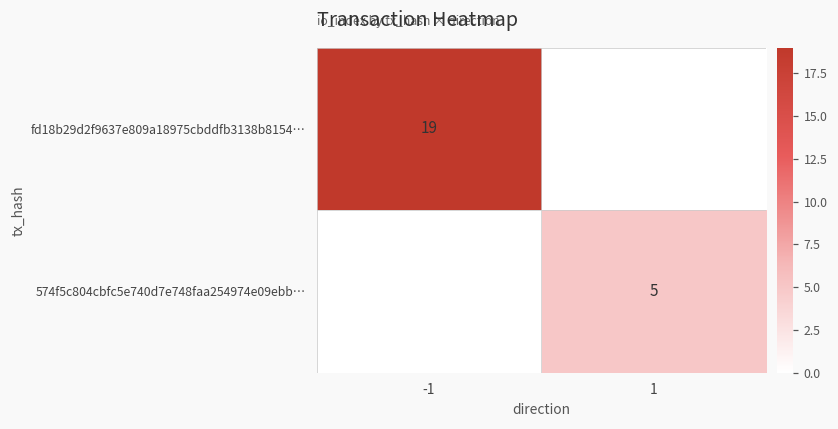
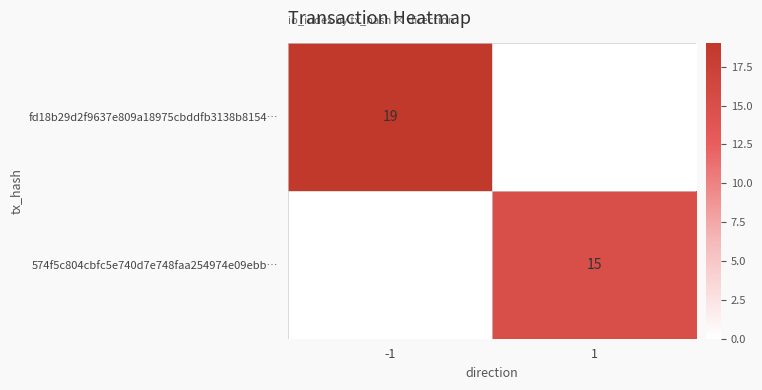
574f5c804cbfc5e740d7e748faa254974e09ebb…, 1: 5 -> 15
